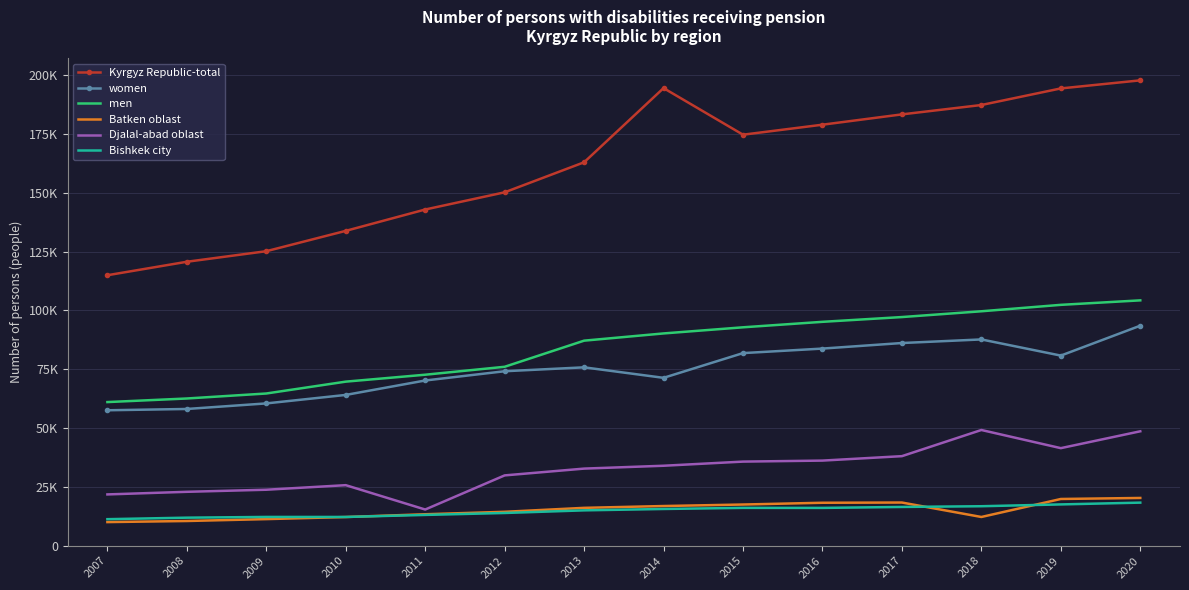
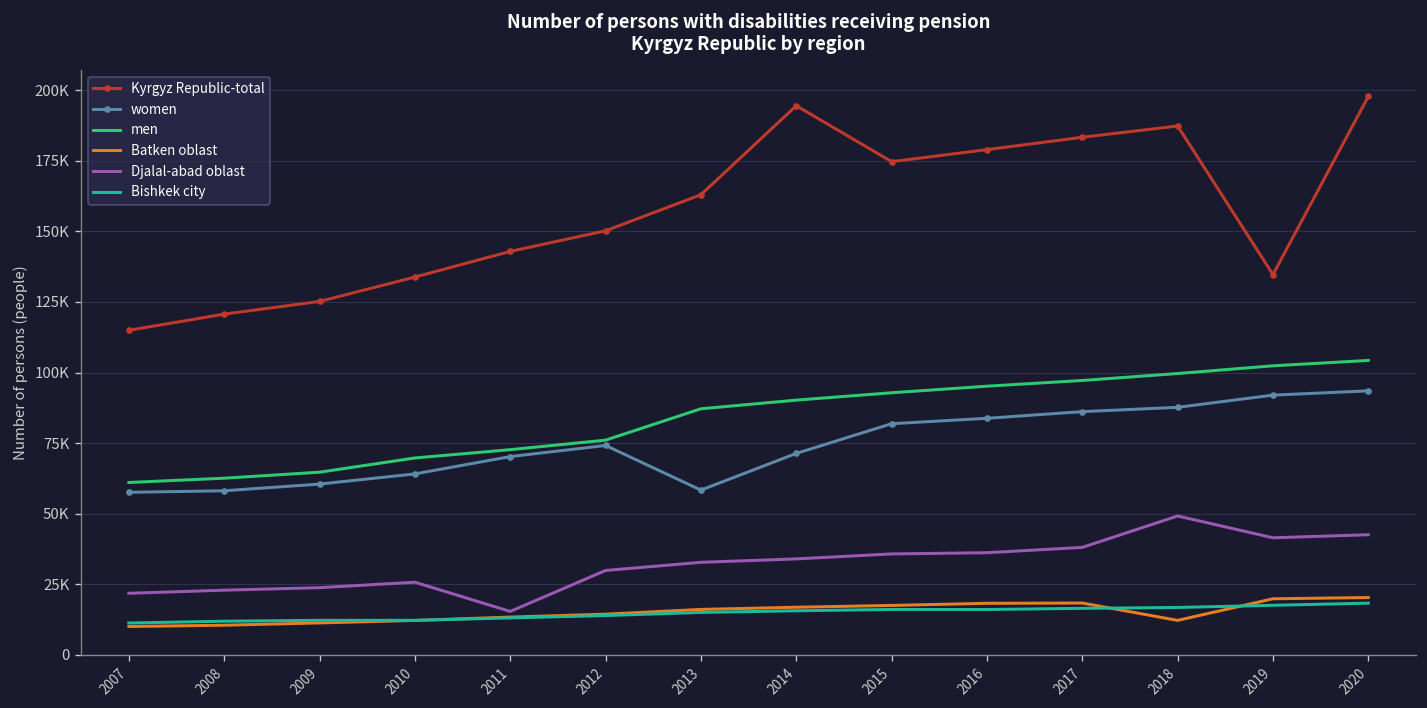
women, 2013: 76000 -> 58000
Kyrgyz Republic-total, 2019: 194000 -> 135000
women, 2019: 81000 -> 92000
Djalal-abad oblast, 2020: 49000 -> 43000
